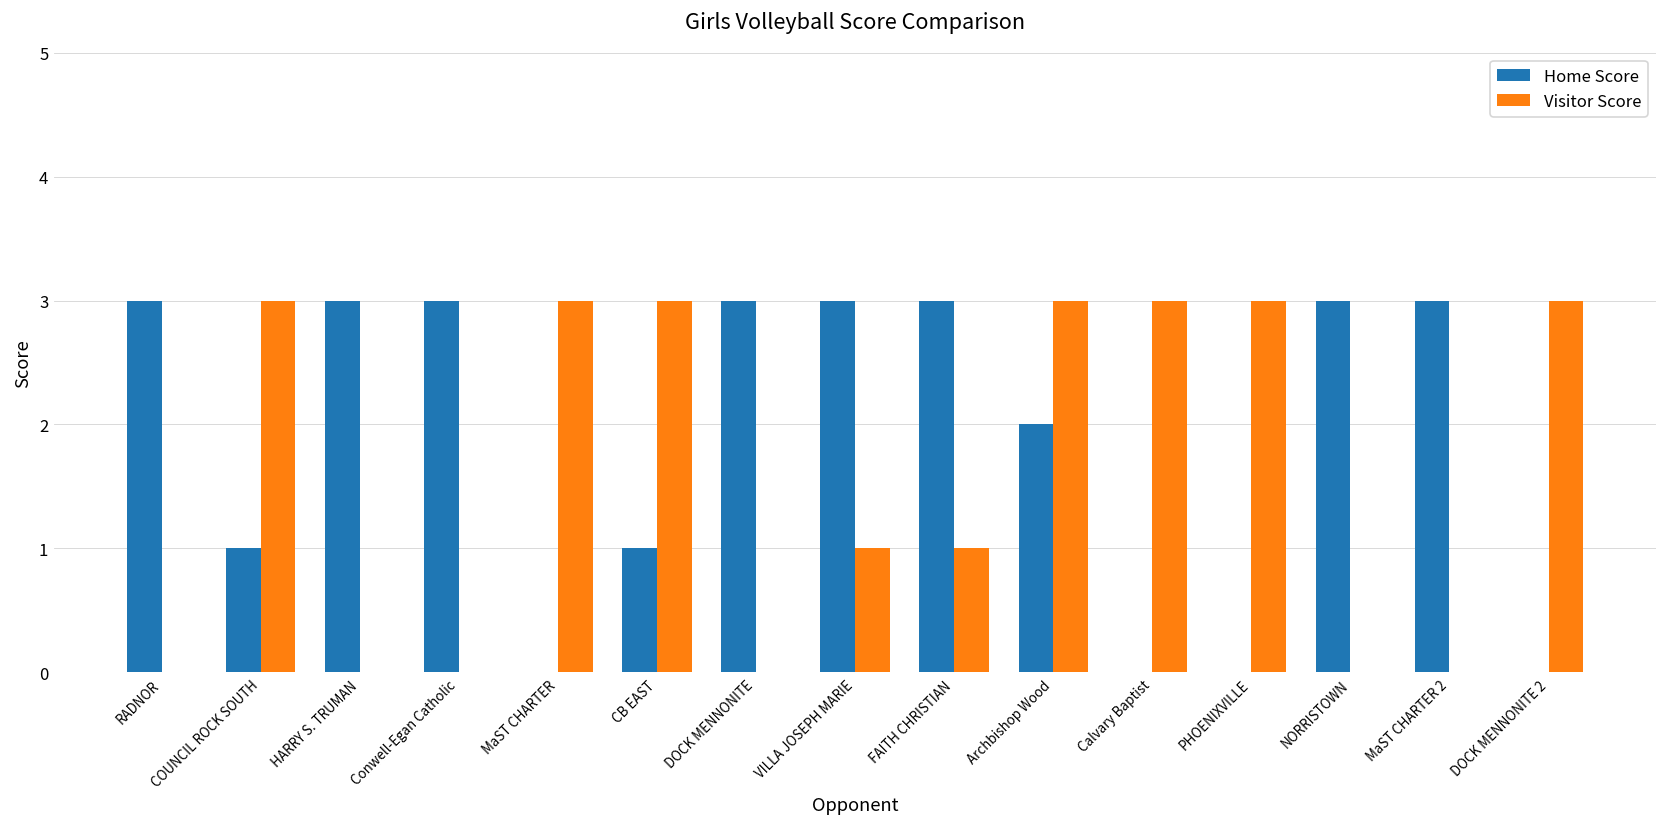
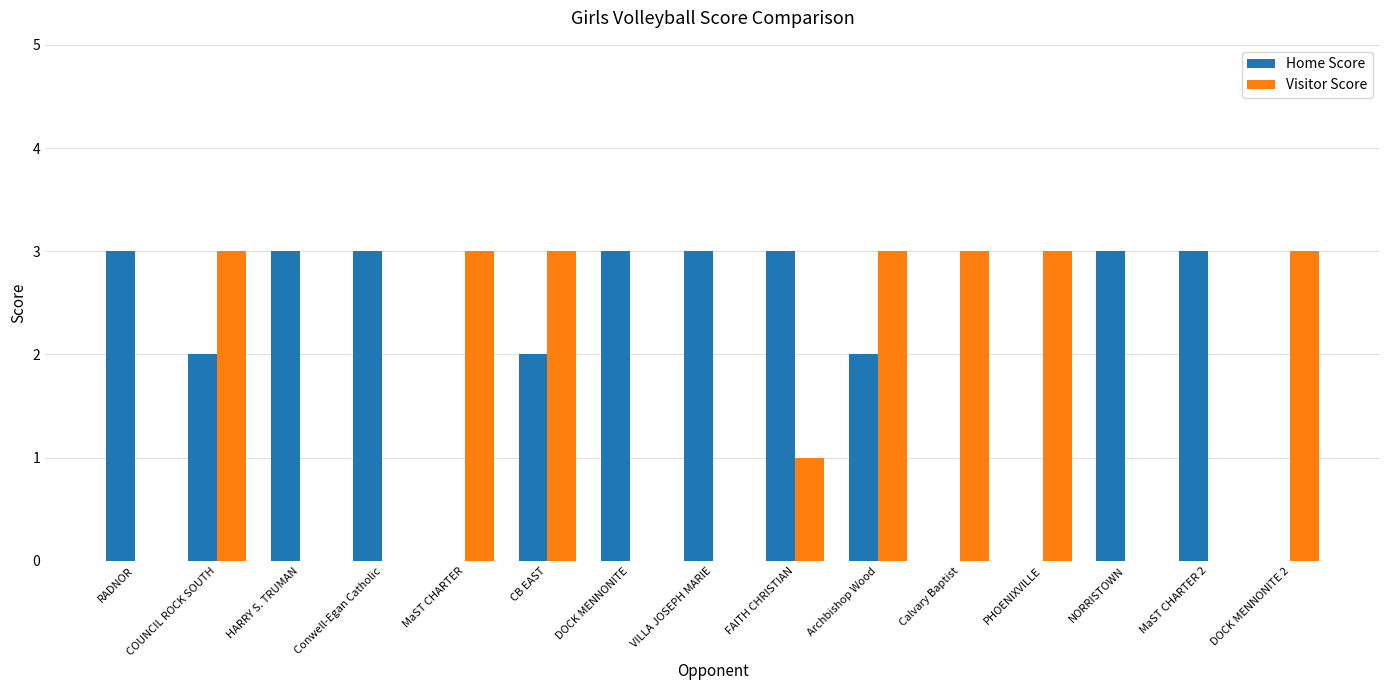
Home Score, COUNCIL ROCK SOUTH: 1 -> 2
Home Score, CB EAST: 1 -> 2
Visitor Score, VILLA JOSEPH MARIE: 1 -> 0
